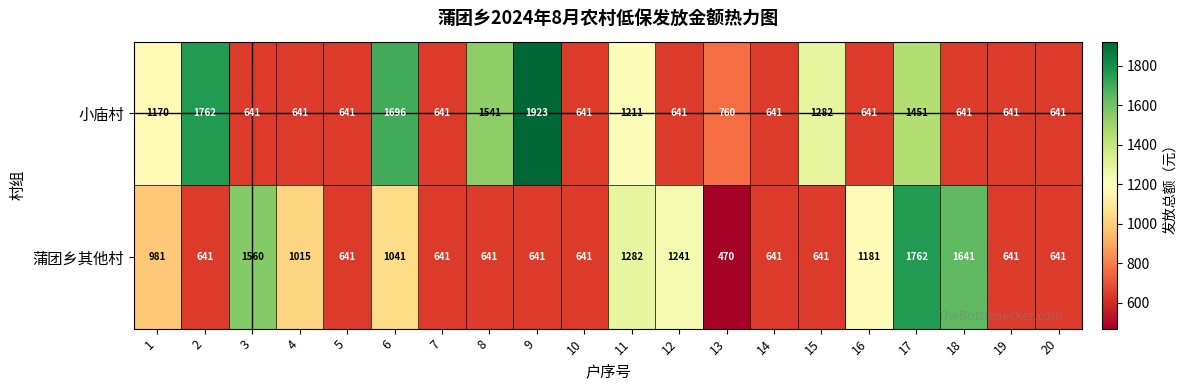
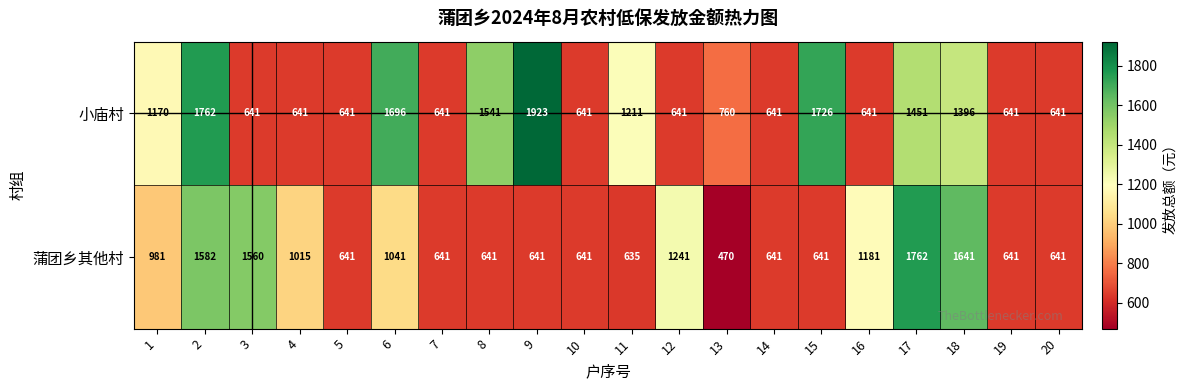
小庙村, 15: 1282 -> 1726
小庙村, 18: 641 -> 1396
蒲团乡其他村, 2: 641 -> 1582
蒲团乡其他村, 11: 1282 -> 635
